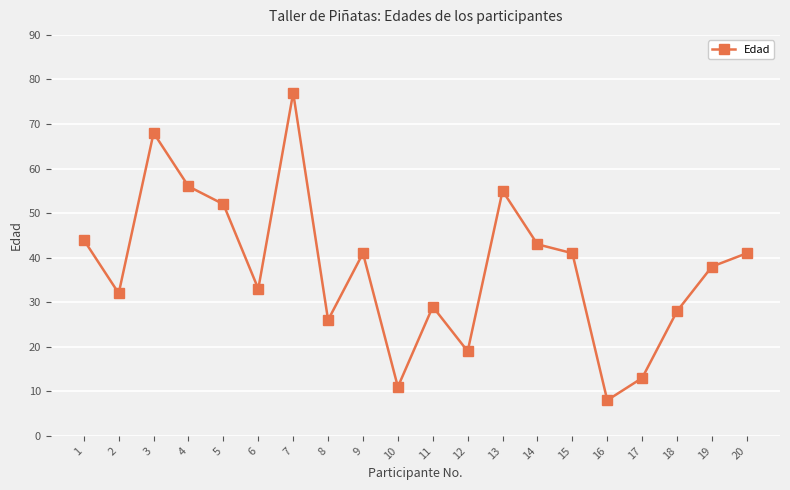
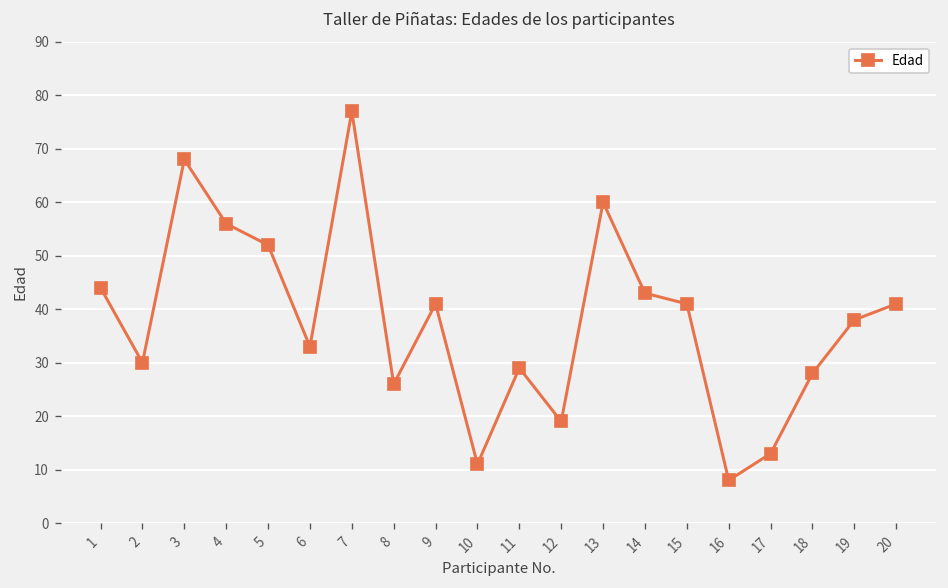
2: 32 -> 30
13: 55 -> 60
